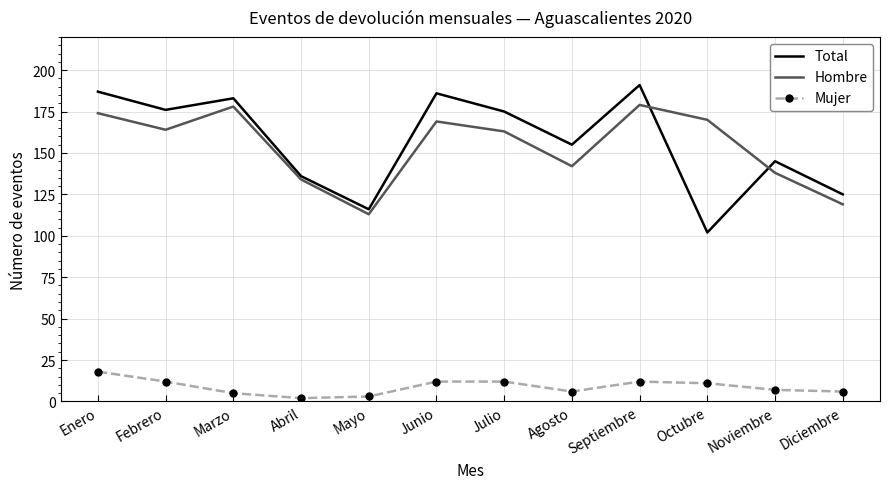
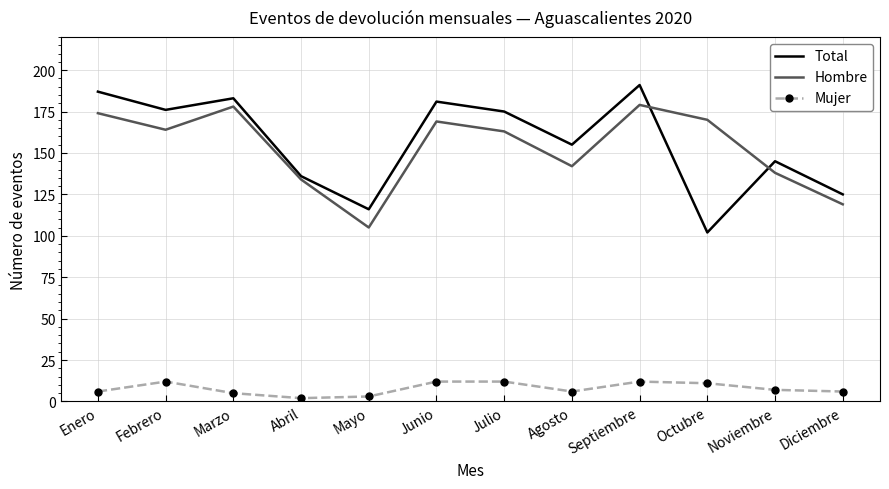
Mujer, Enero: 18 -> 6
Hombre, Mayo: 113 -> 105
Total, Junio: 186 -> 181
